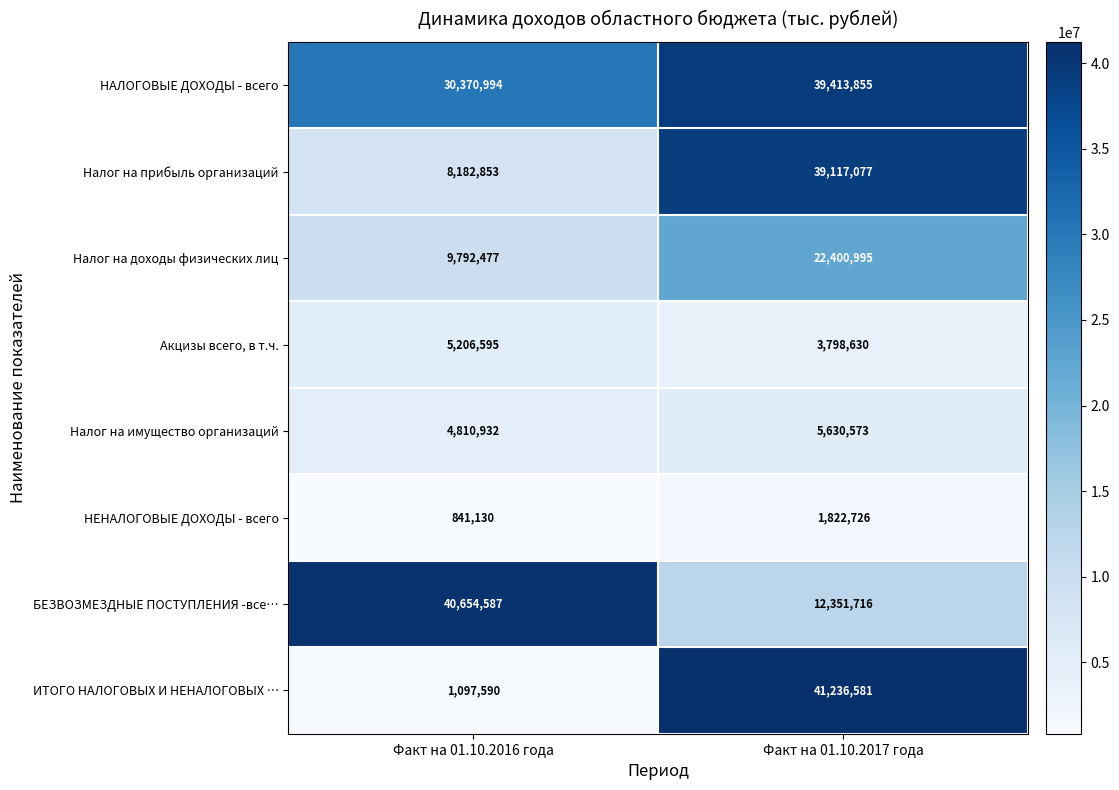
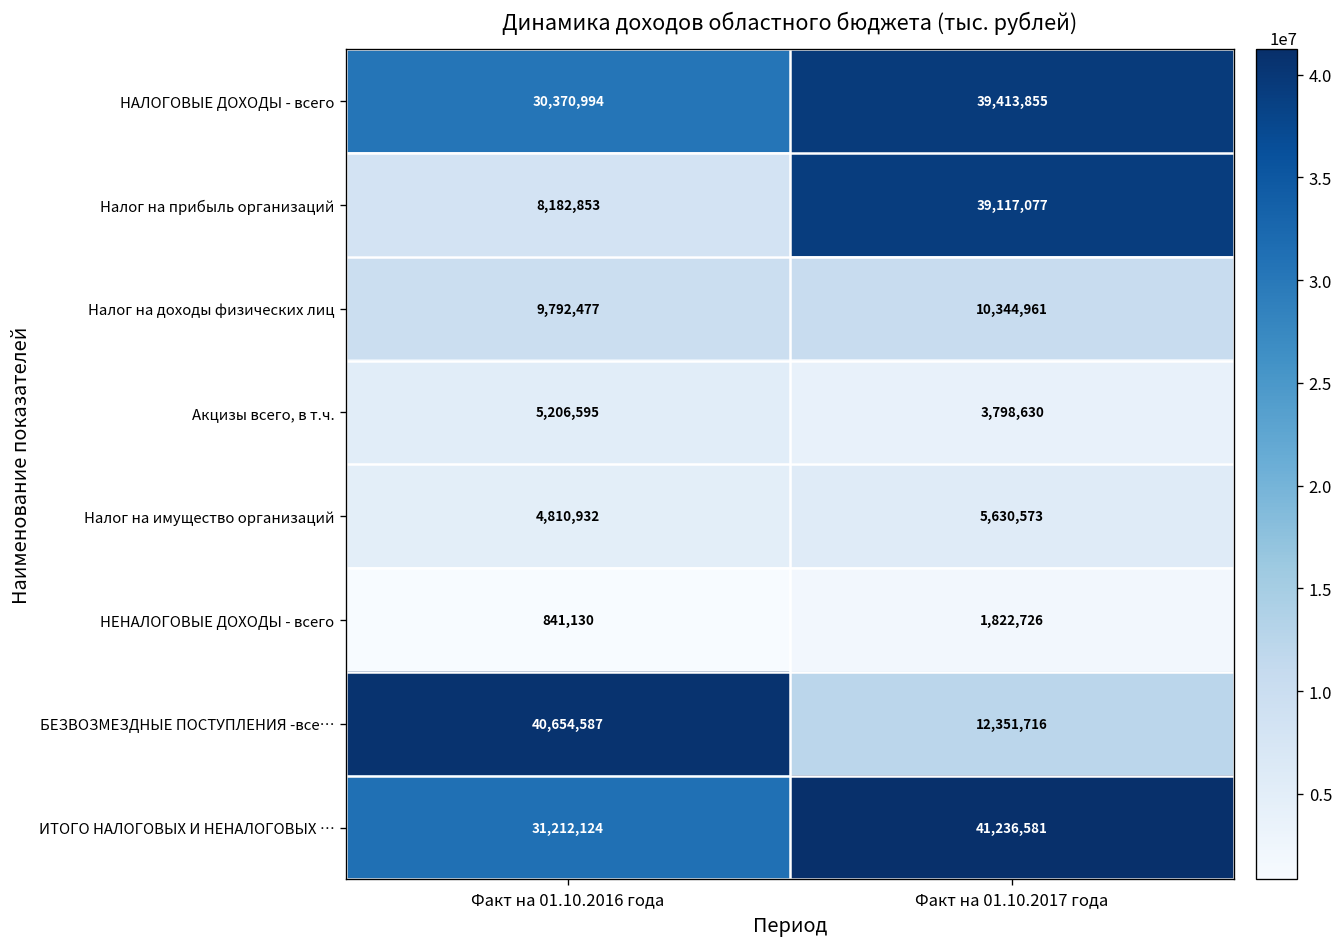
Налог на доходы физических лиц, Факт на 01.10.2017 года: 22,400,995 -> 10,344,961
ИТОГО НАЛОГОВЫХ И НЕНАЛОГОВЫХ …, Факт на 01.10.2016 года: 1,097,590 -> 31,212,124
